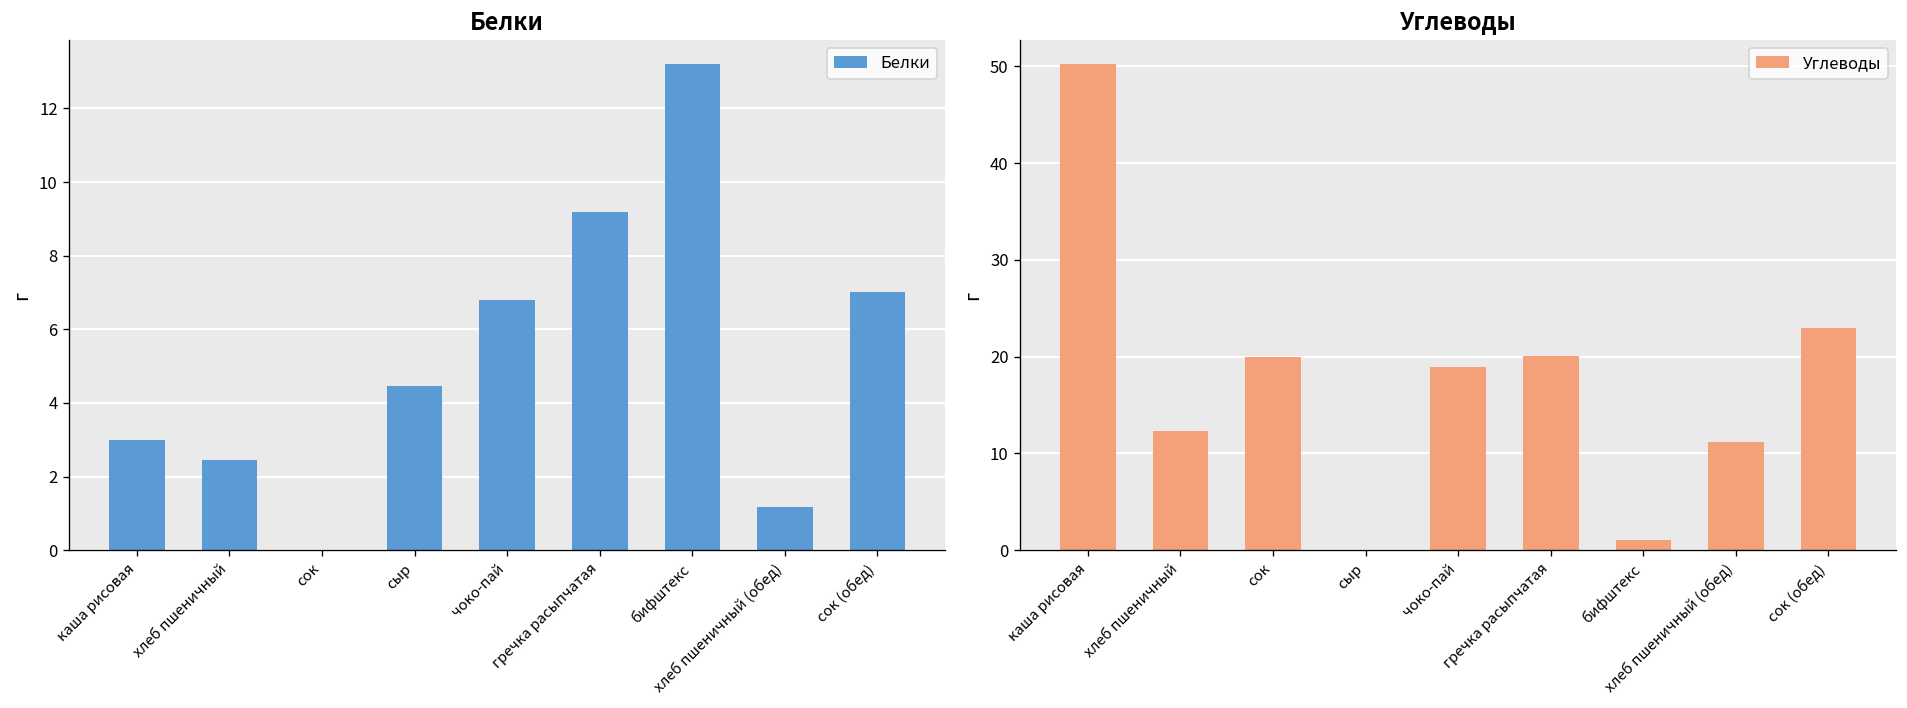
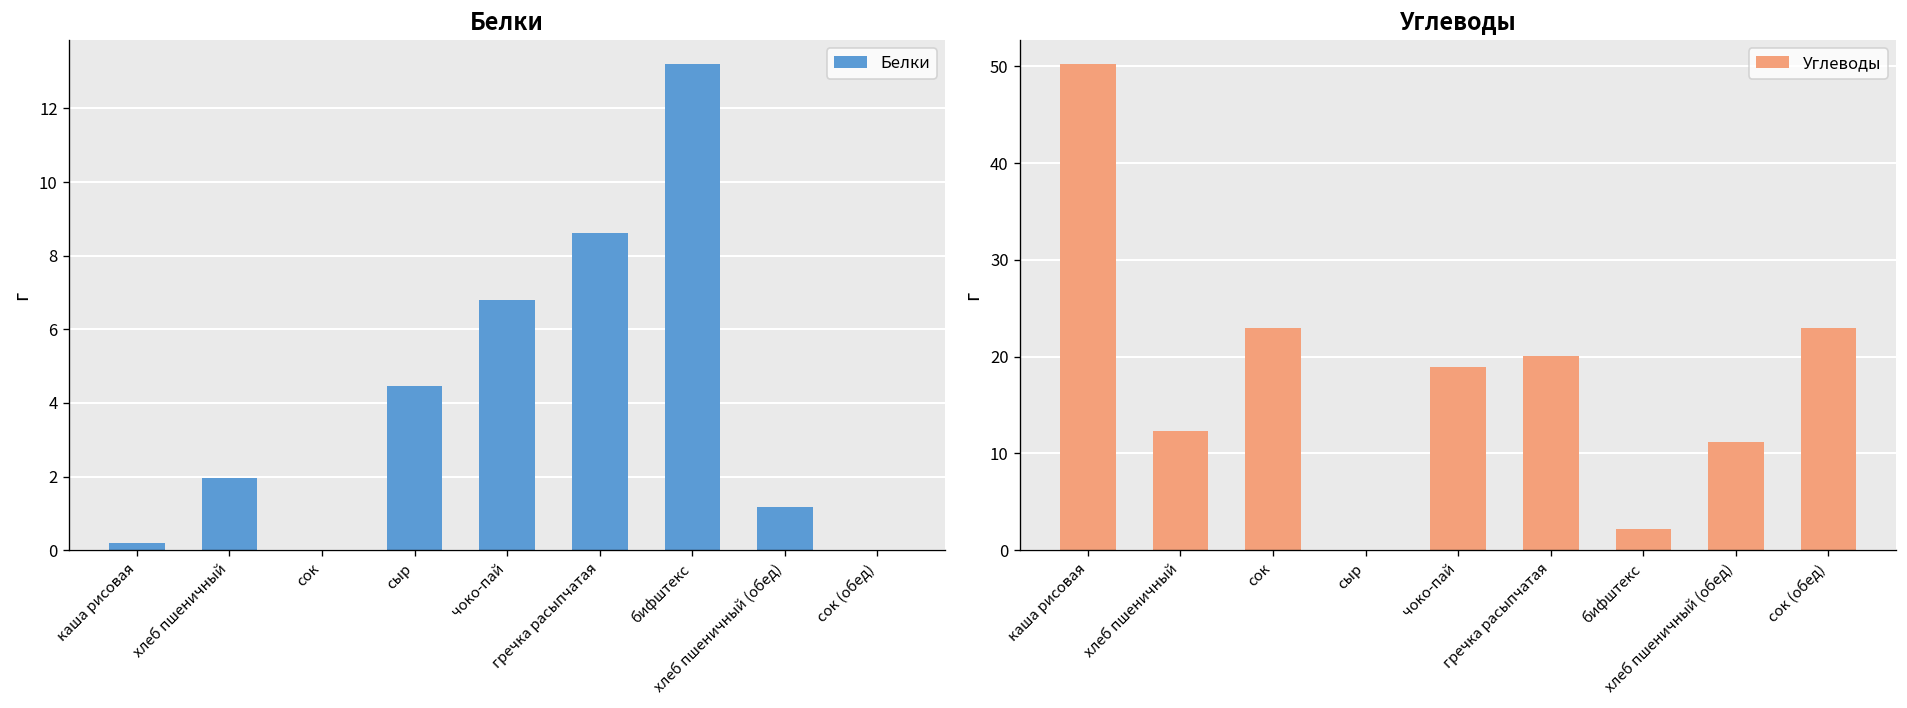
Белки, каша рисовая: 3.0 -> 0.2
Белки, хлеб пшеничный: 2.5 -> 2.0
Белки, гречка расыпчатая: 9.2 -> 8.6
Белки, сок (обед): 7 -> 0
Углеводы, сок: 20 -> 23
Углеводы, бифштекс: 1 -> 2
